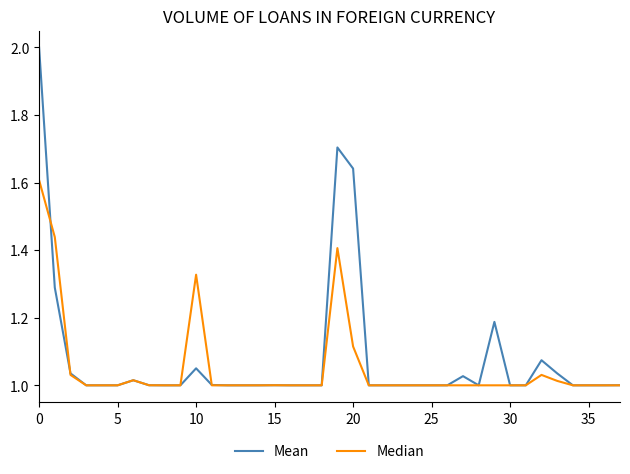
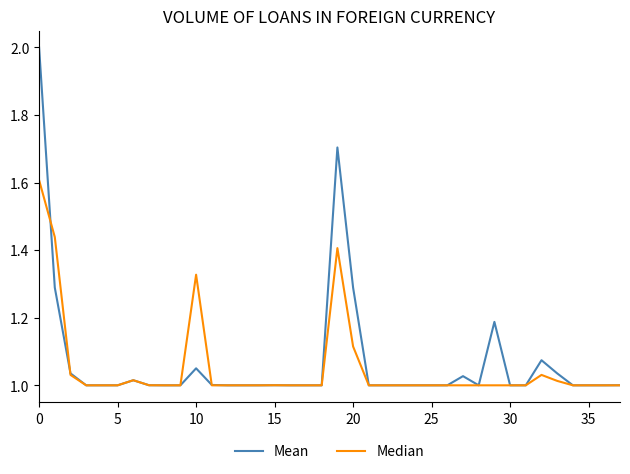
Mean, 20: 1.64 -> 1.29
